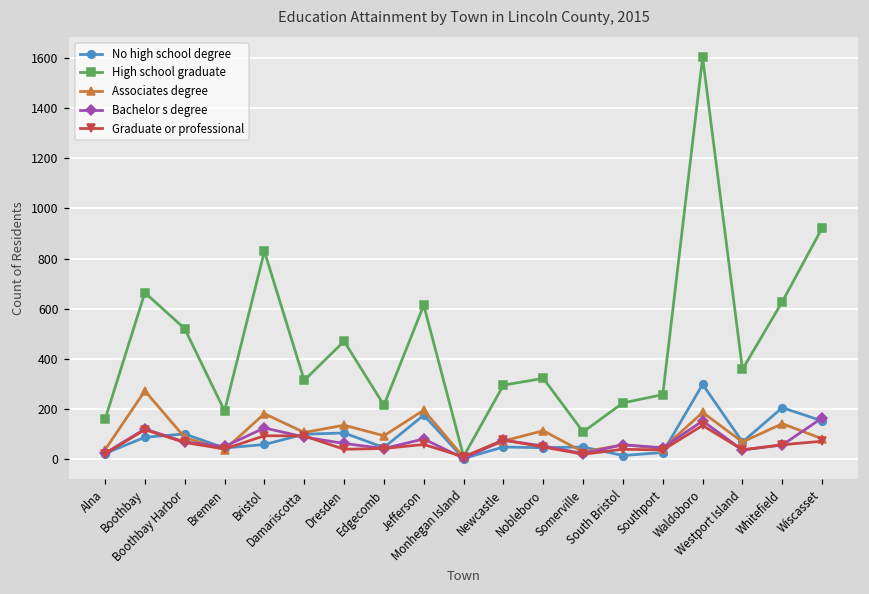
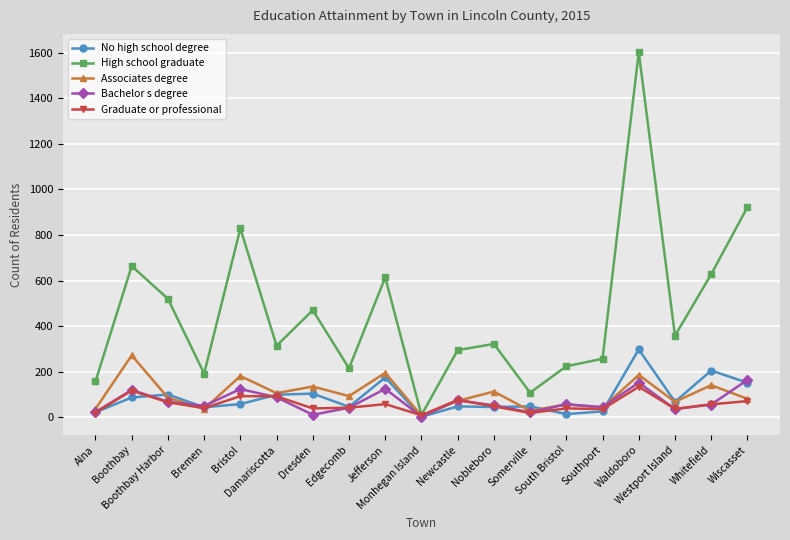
Bachelor s degree, Dresden: 60 -> 10
Bachelor s degree, Jefferson: 80 -> 130
